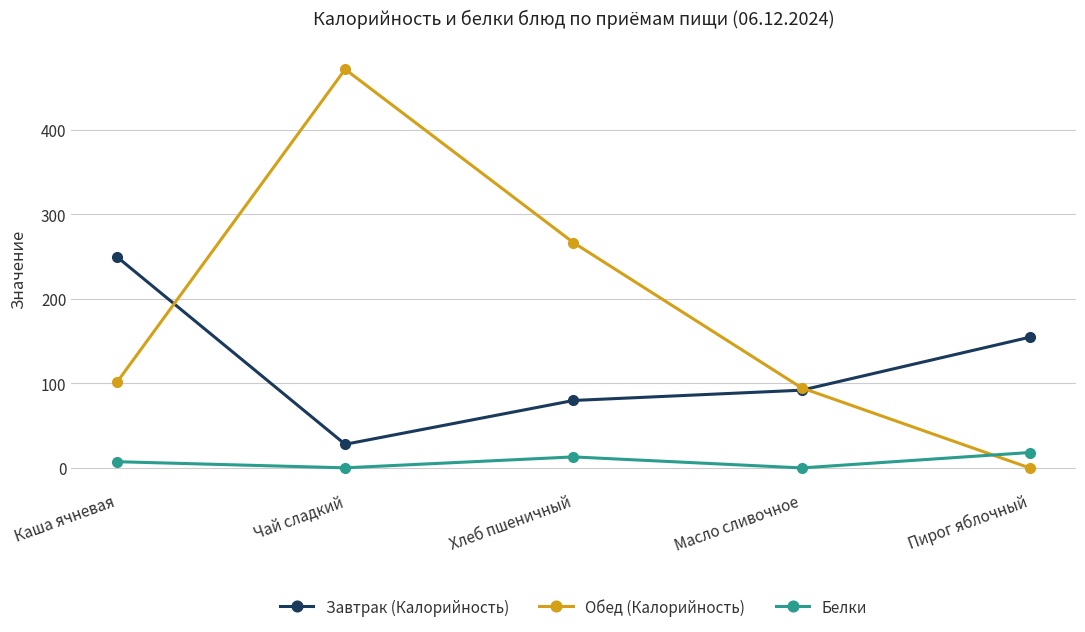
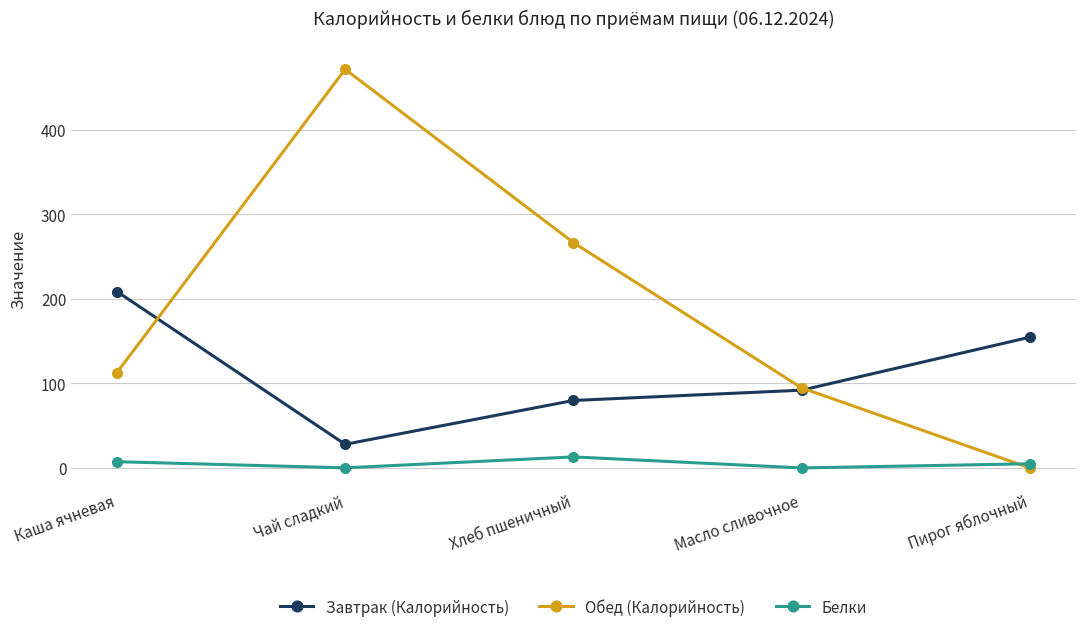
Завтрак (Калорийность), Каша ячневая: 250 -> 210
Обед (Калорийность), Каша ячневая: 100 -> 110
Белки, Пирог яблочный: 20 -> 10
